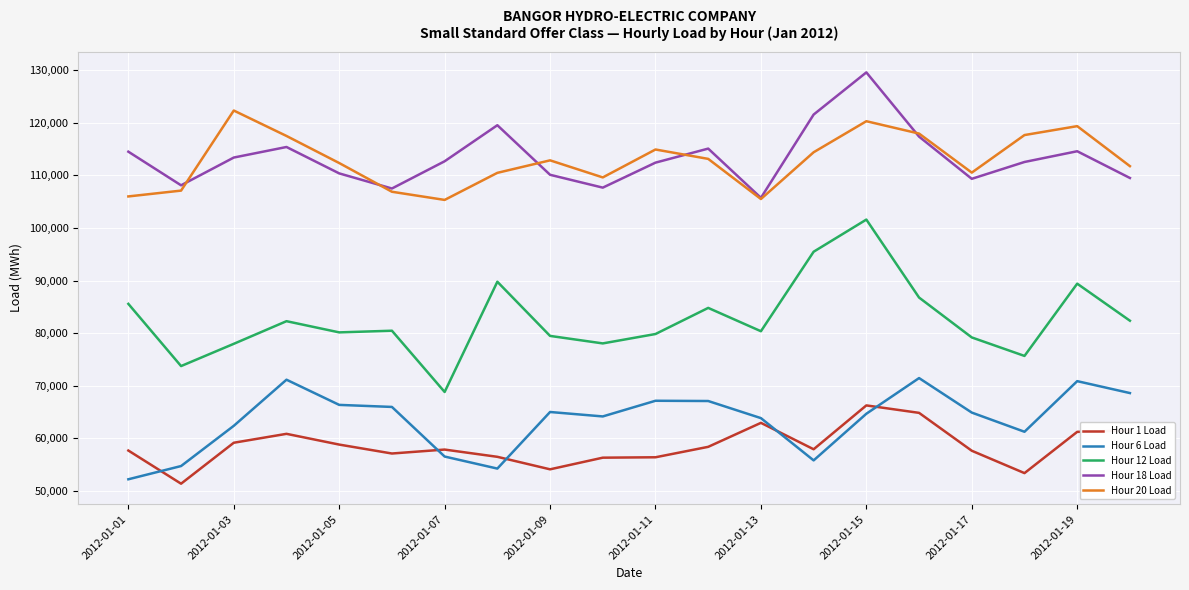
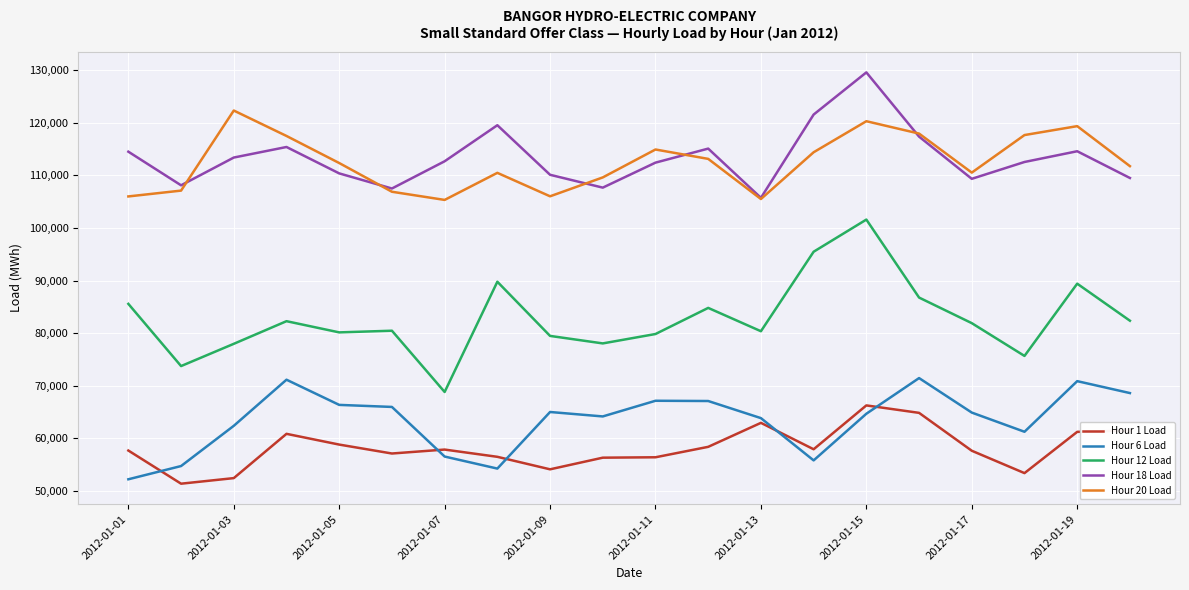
Hour 1 Load, 2012-01-03: 59,000 -> 52,000
Hour 20 Load, 2012-01-09: 113,000 -> 106,000
Hour 12 Load, 2012-01-17: 79,000 -> 82,000
